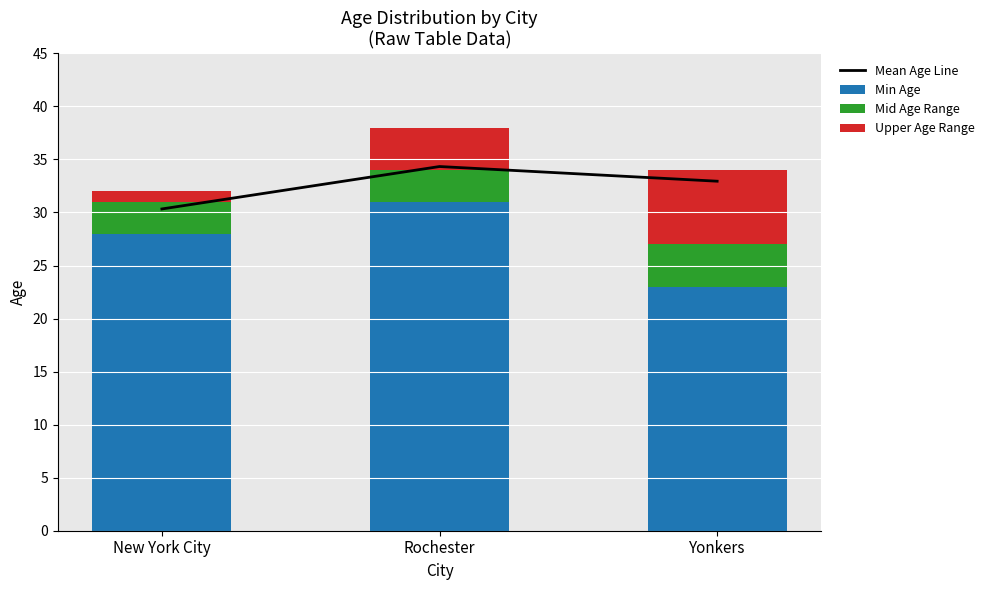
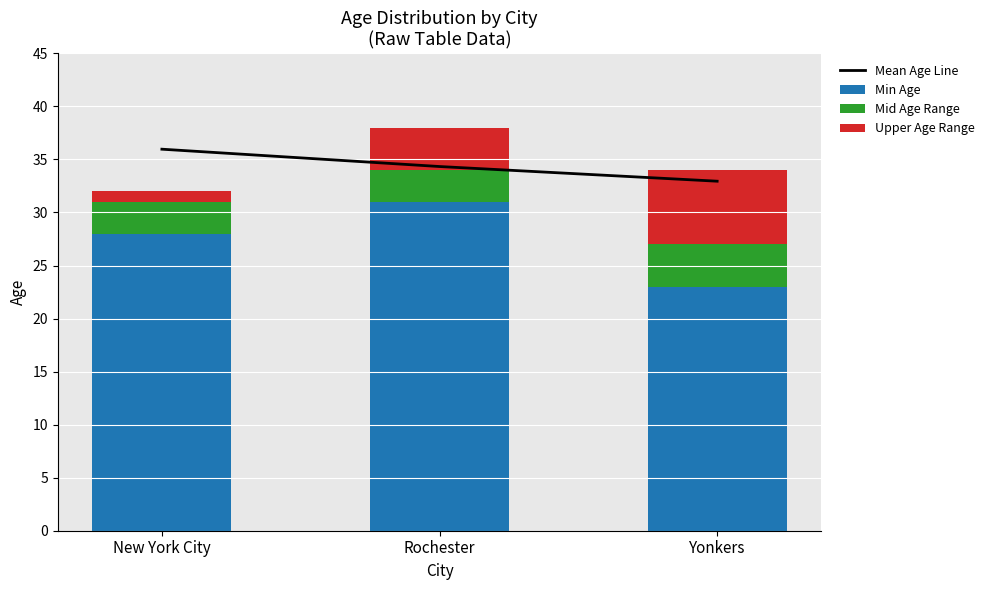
Mean Age Line, New York City: 30.3 -> 36.0
